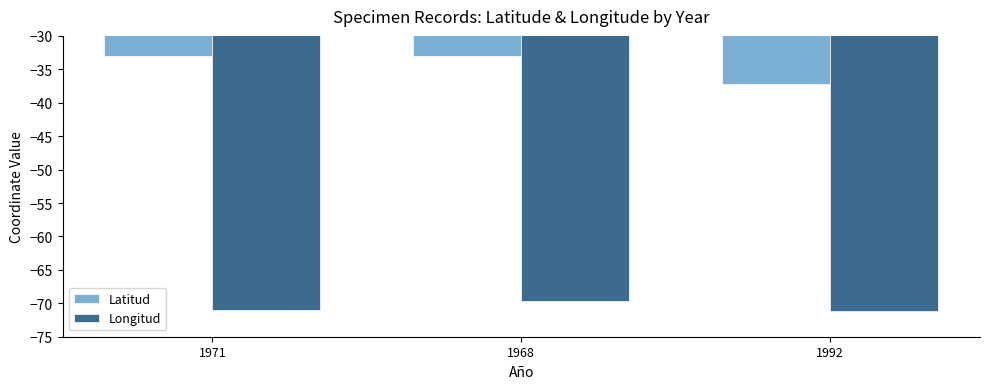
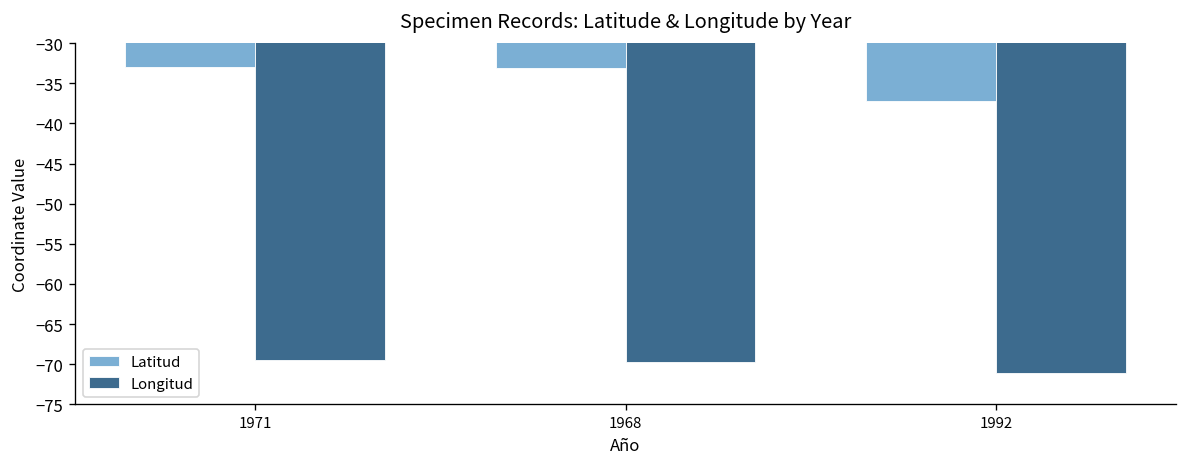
Longitud, 1971: -71 -> -69
